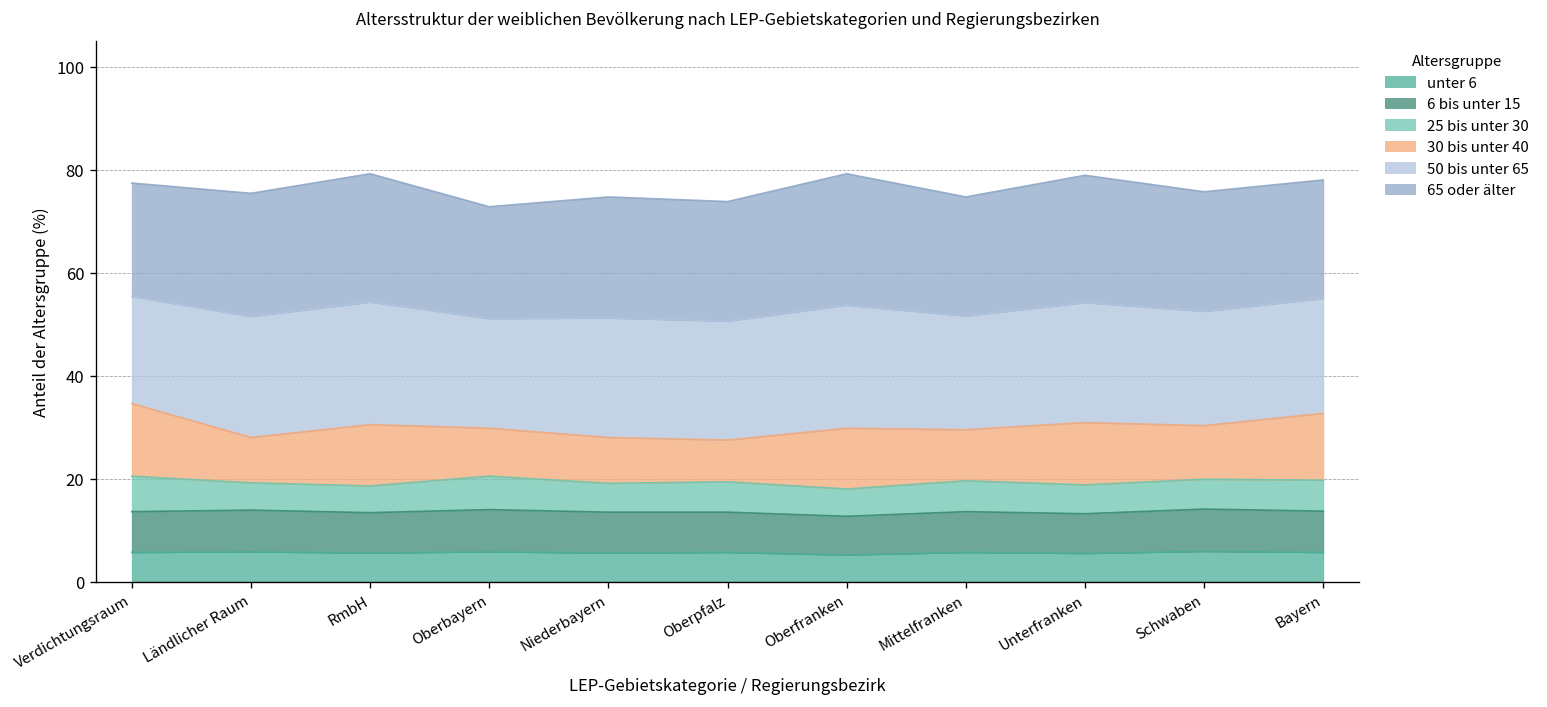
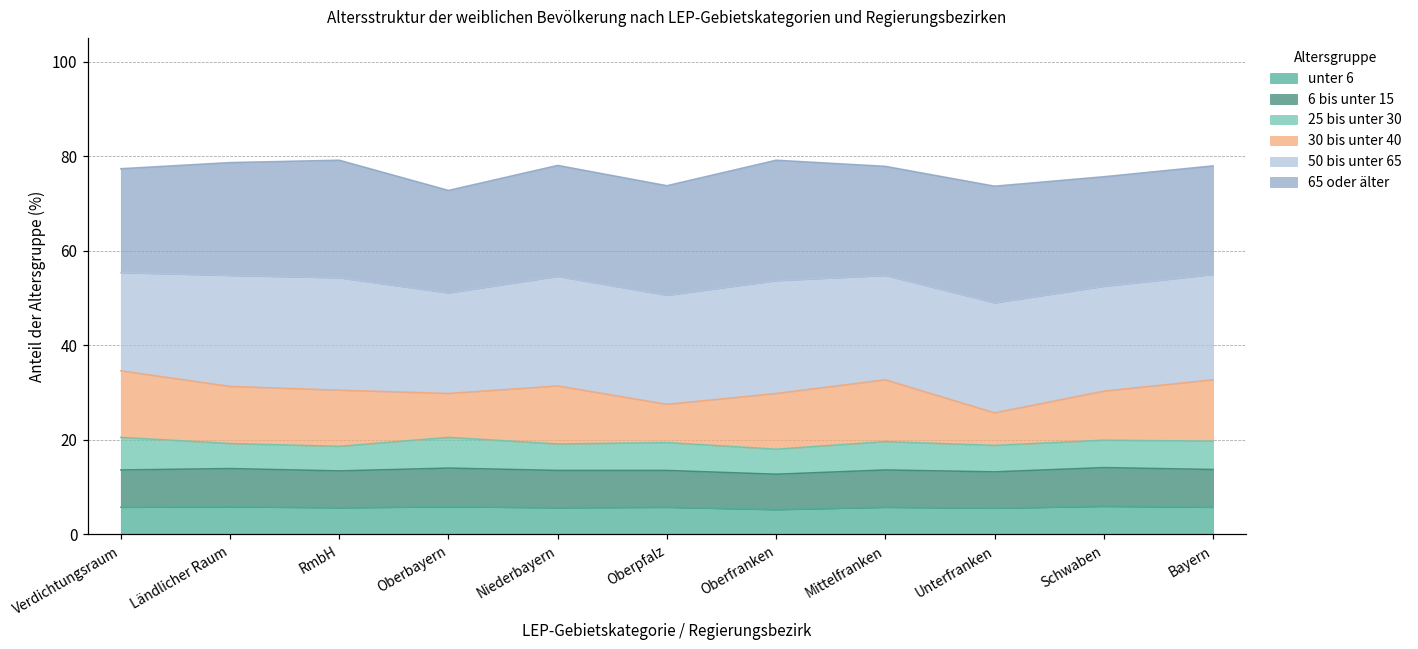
30 bis unter 40, Ländlicher Raum: 9 -> 12
30 bis unter 40, Niederbayern: 9 -> 12
30 bis unter 40, Mittelfranken: 10 -> 13
30 bis unter 40, Unterfranken: 12 -> 7
